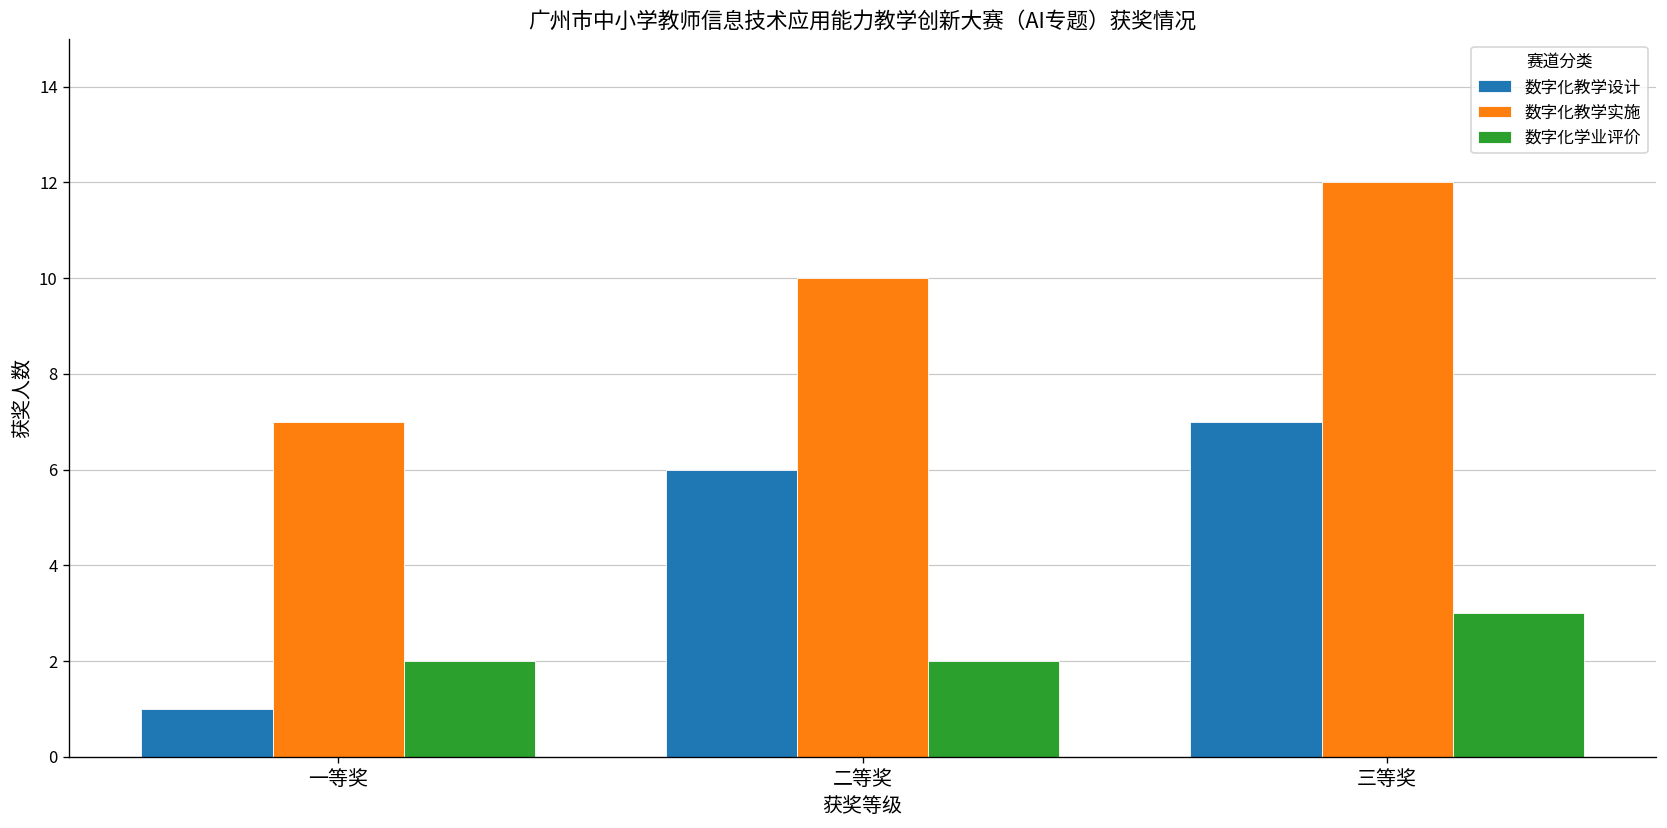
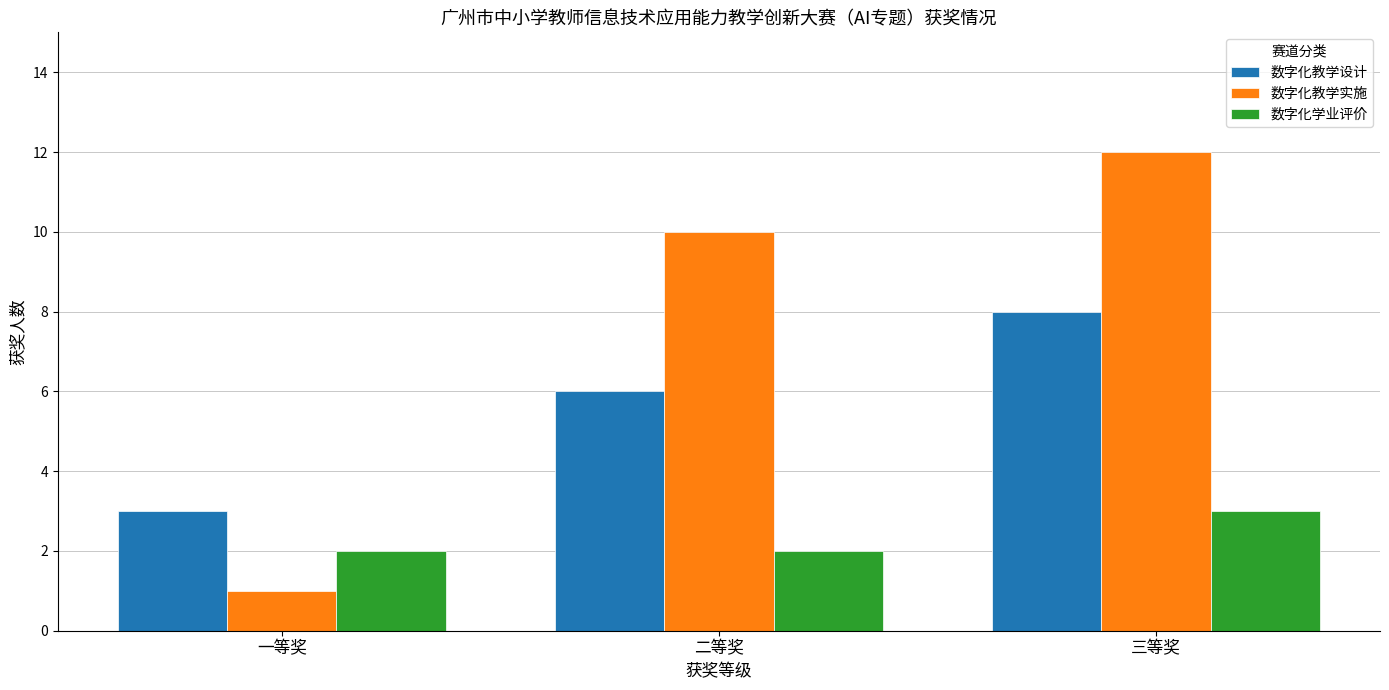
数字化教学设计, 一等奖: 1 -> 3
数字化教学实施, 一等奖: 7 -> 1
数字化教学设计, 三等奖: 7 -> 8
